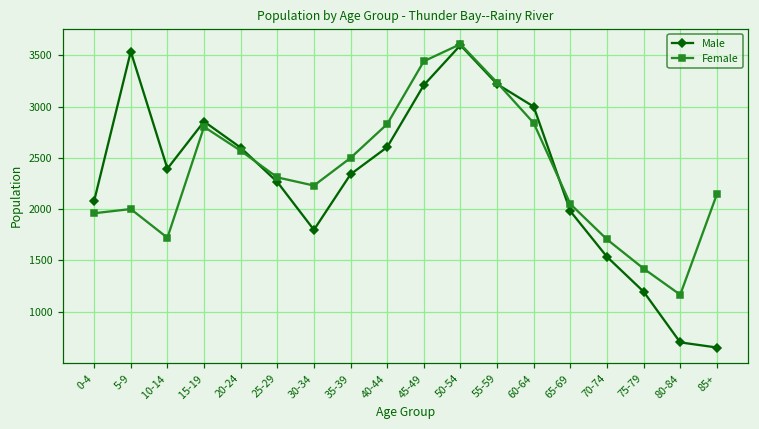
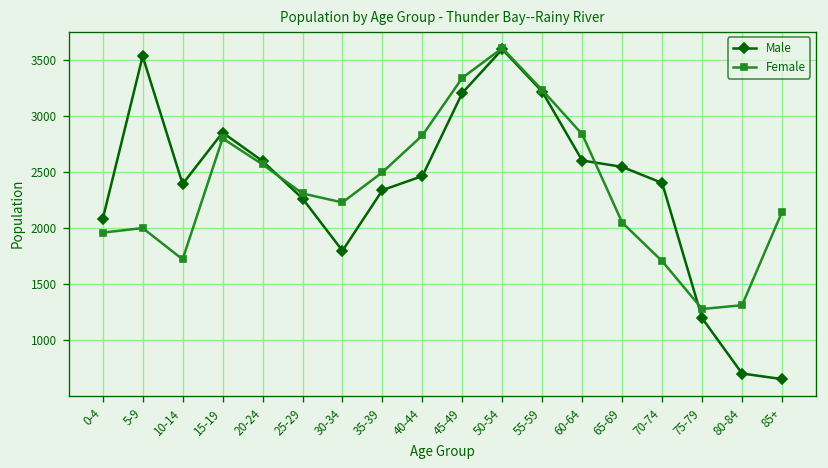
Male, 40-44: 2600 -> 2500
Female, 45-49: 3400 -> 3300
Male, 60-64: 3000 -> 2600
Male, 65-69: 2000 -> 2500
Male, 70-74: 1500 -> 2400
Female, 75-79: 1400 -> 1300
Female, 80-84: 1200 -> 1300
